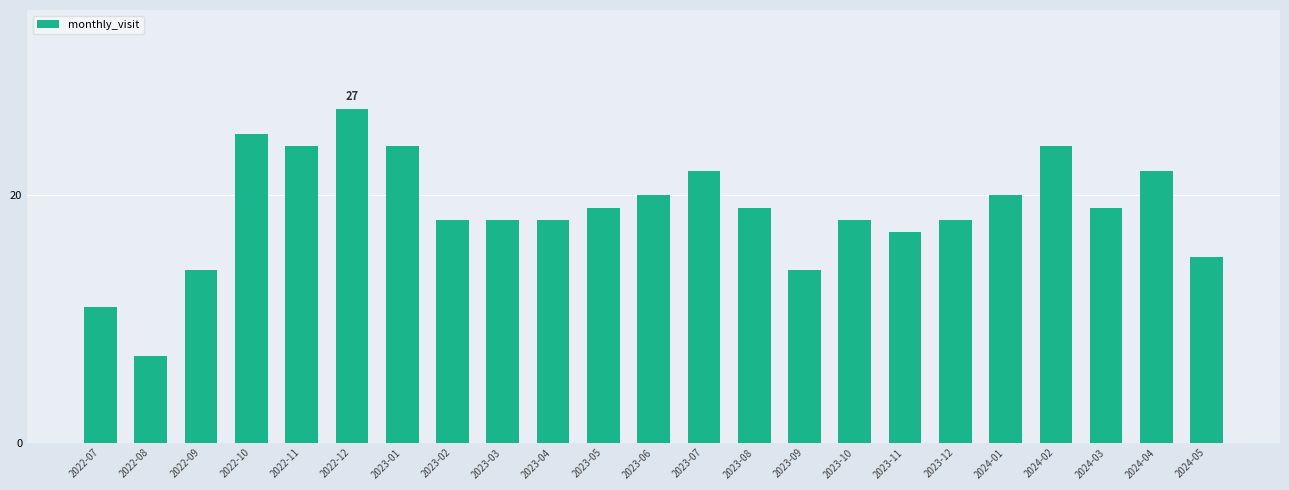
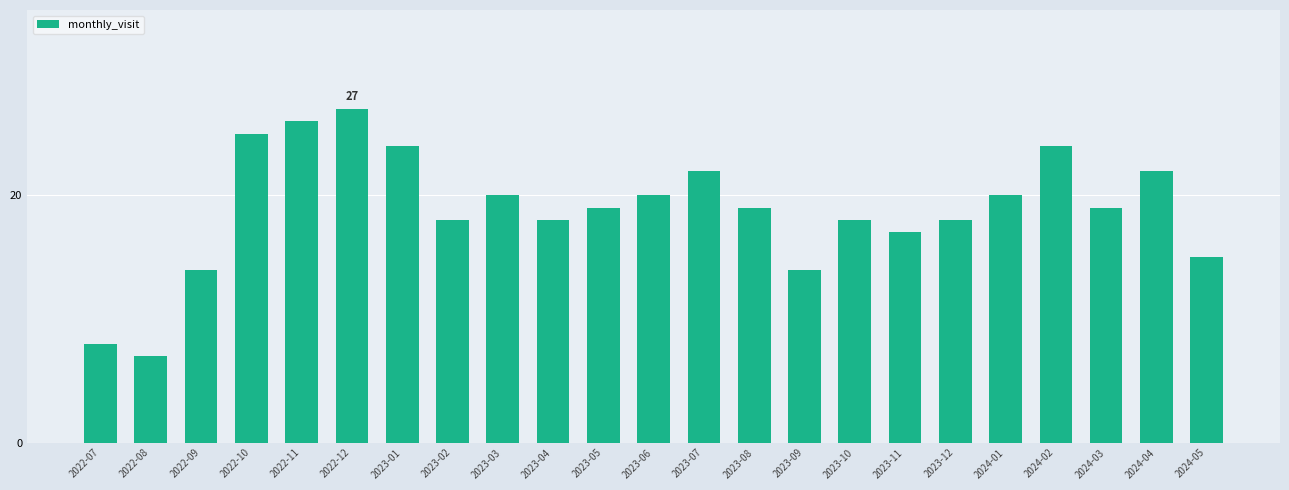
2022-07: 11 -> 8
2022-11: 24 -> 26
2023-03: 18 -> 20
